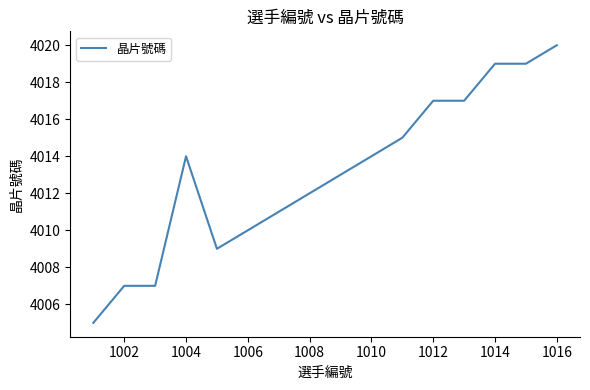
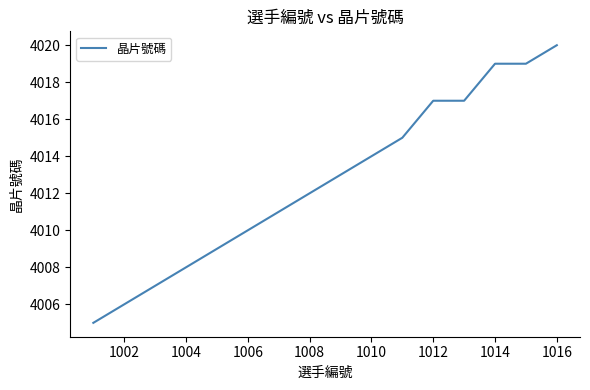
1002: 4007 -> 4006
1004: 4014 -> 4008
